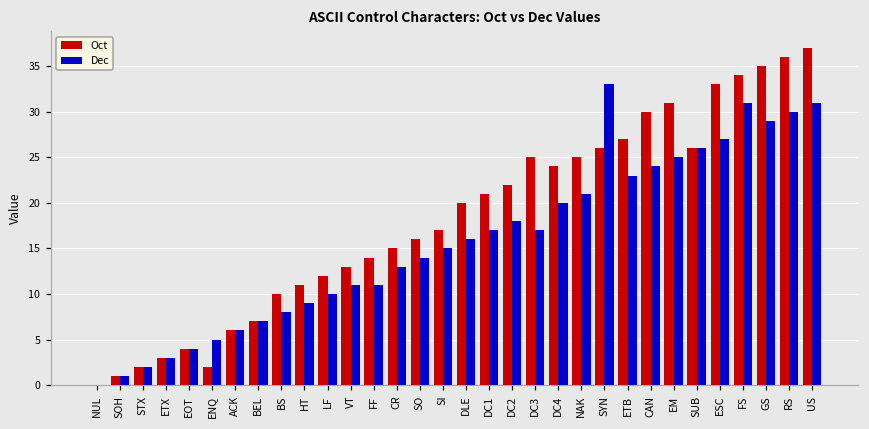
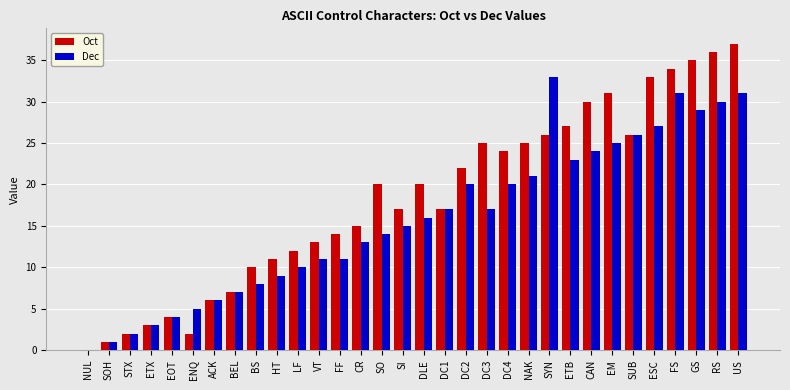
Oct, SO: 16 -> 20
Oct, DC1: 21 -> 17
Dec, DC2: 18 -> 20
